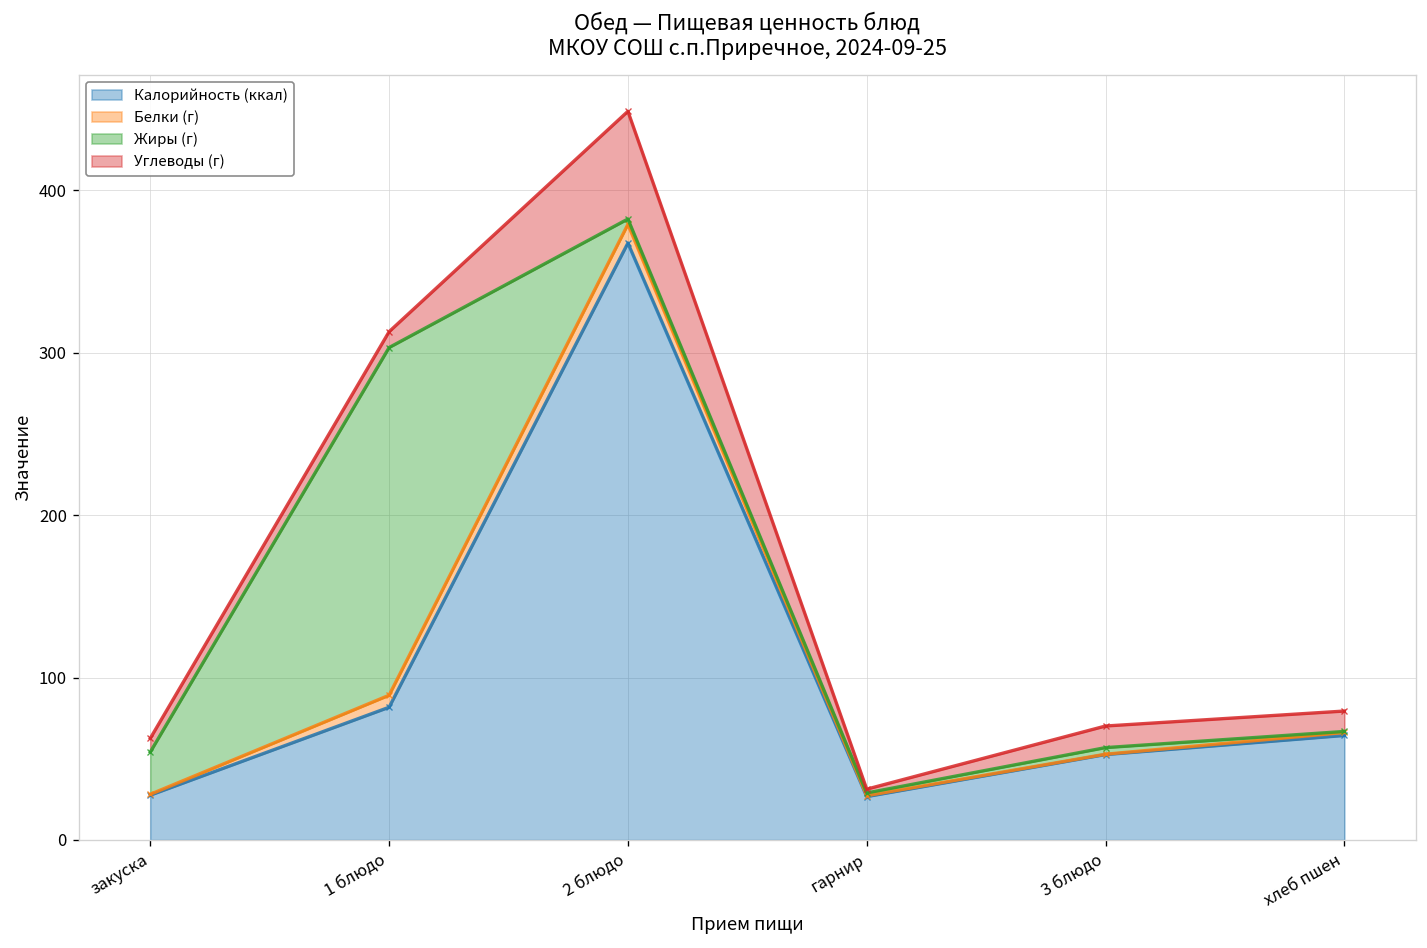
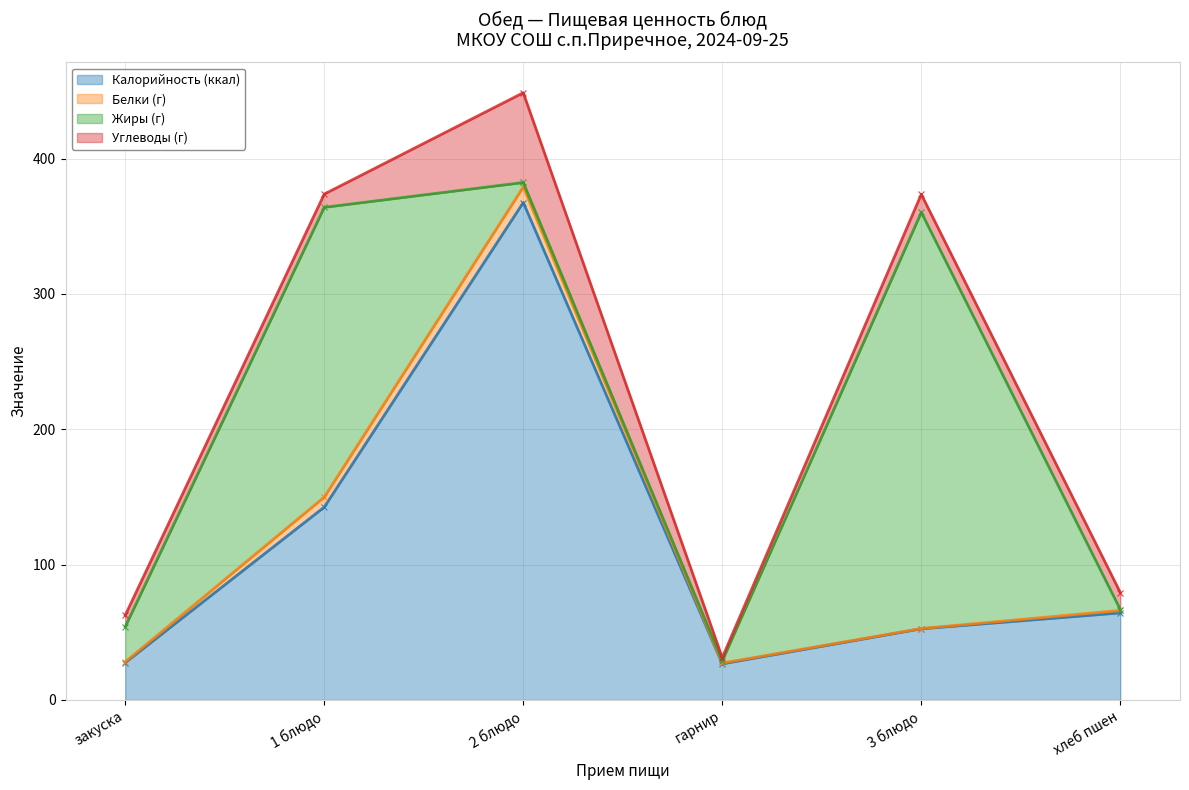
Калорийность (ккал), 1 блюдо: 82 -> 143
Жиры (г), 3 блюдо: 4 -> 307
